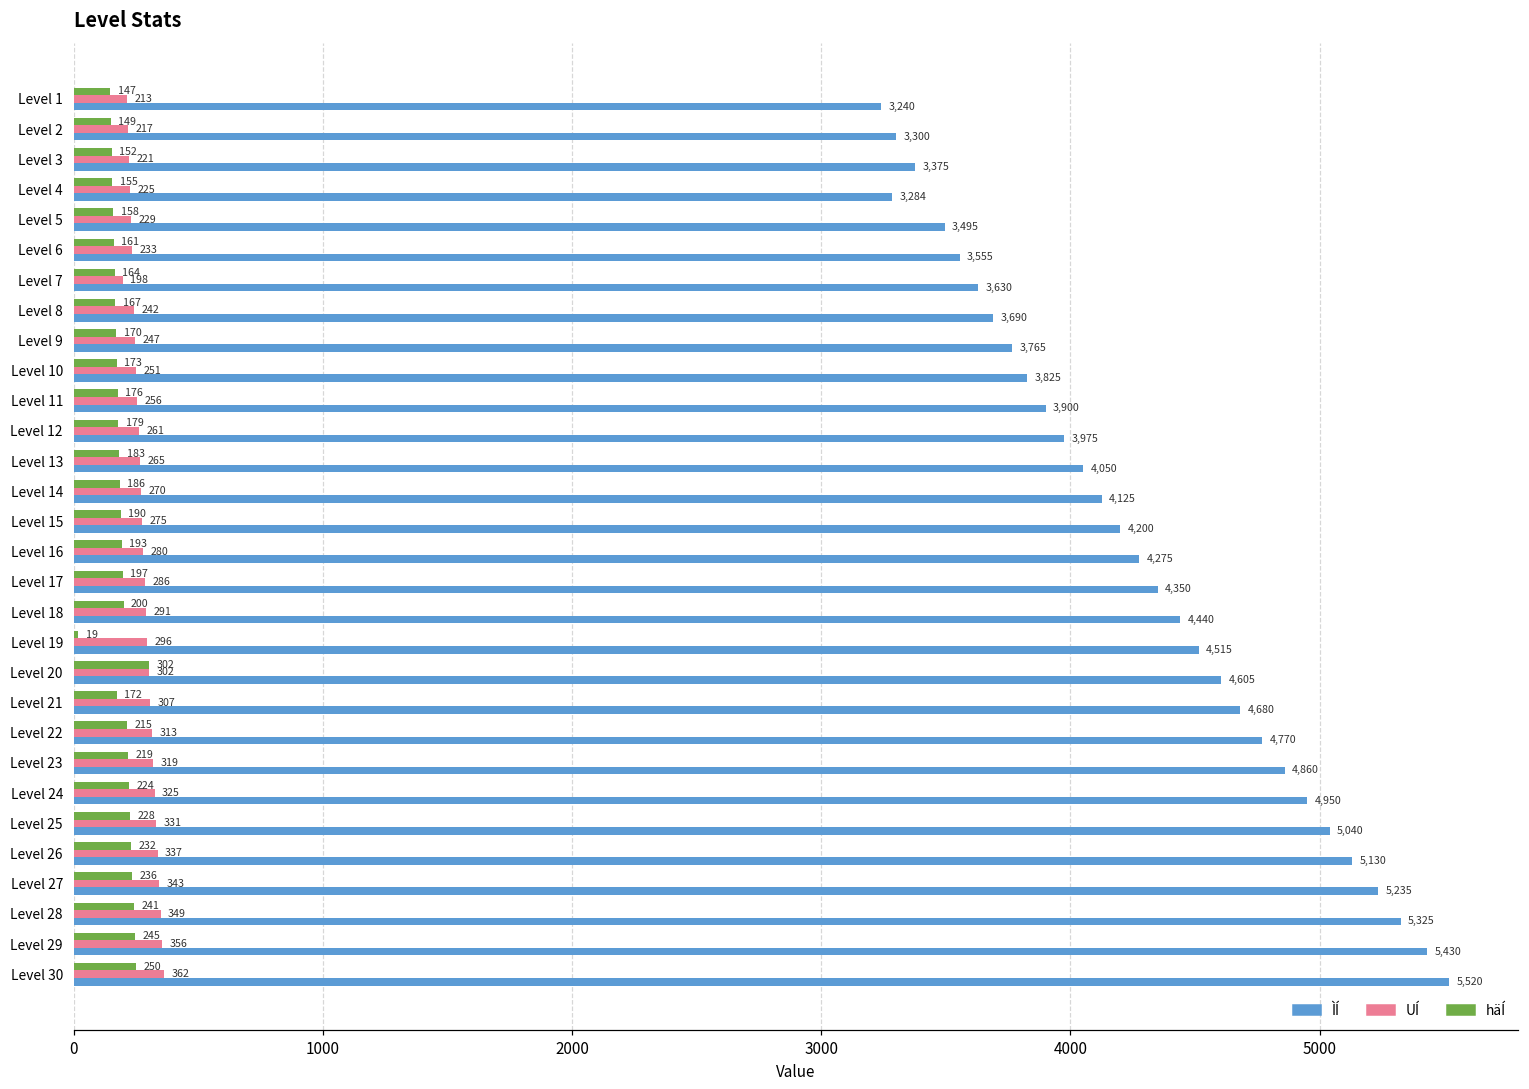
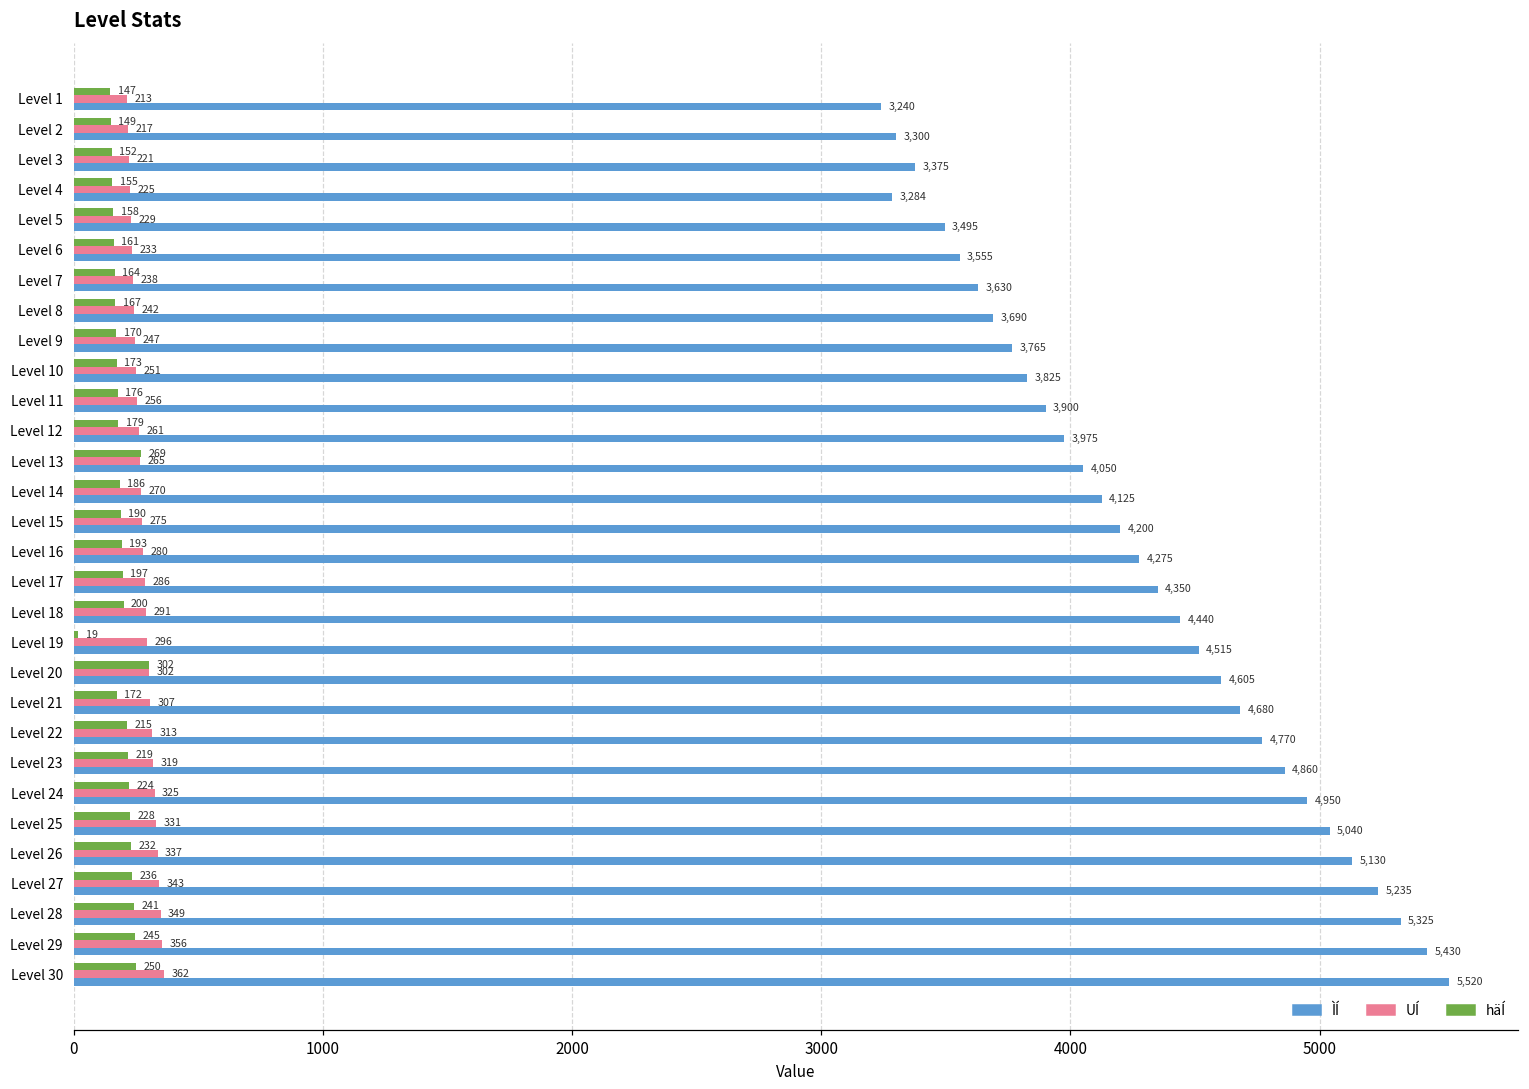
UÍ, Level 7: 198 -> 238
häÍ, Level 13: 183 -> 269
